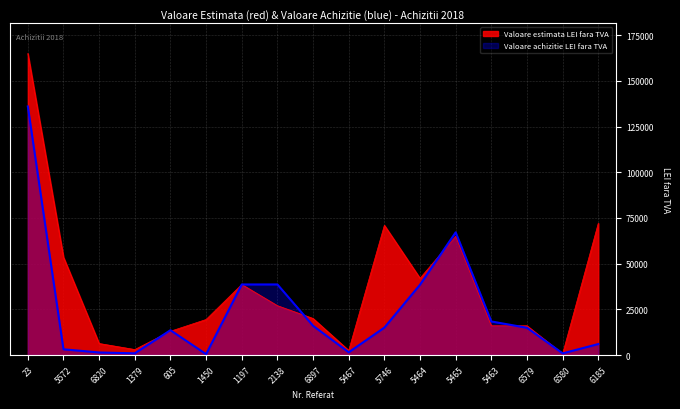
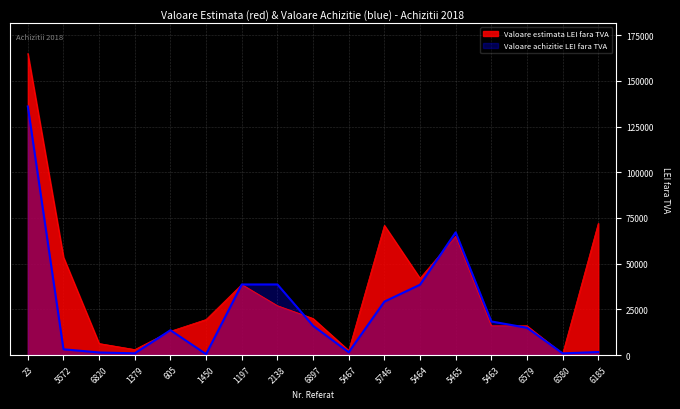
Valoare achizitie LEI fara TVA, 5746: 15000 -> 29000
Valoare achizitie LEI fara TVA, 6185: 6000 -> 2000
